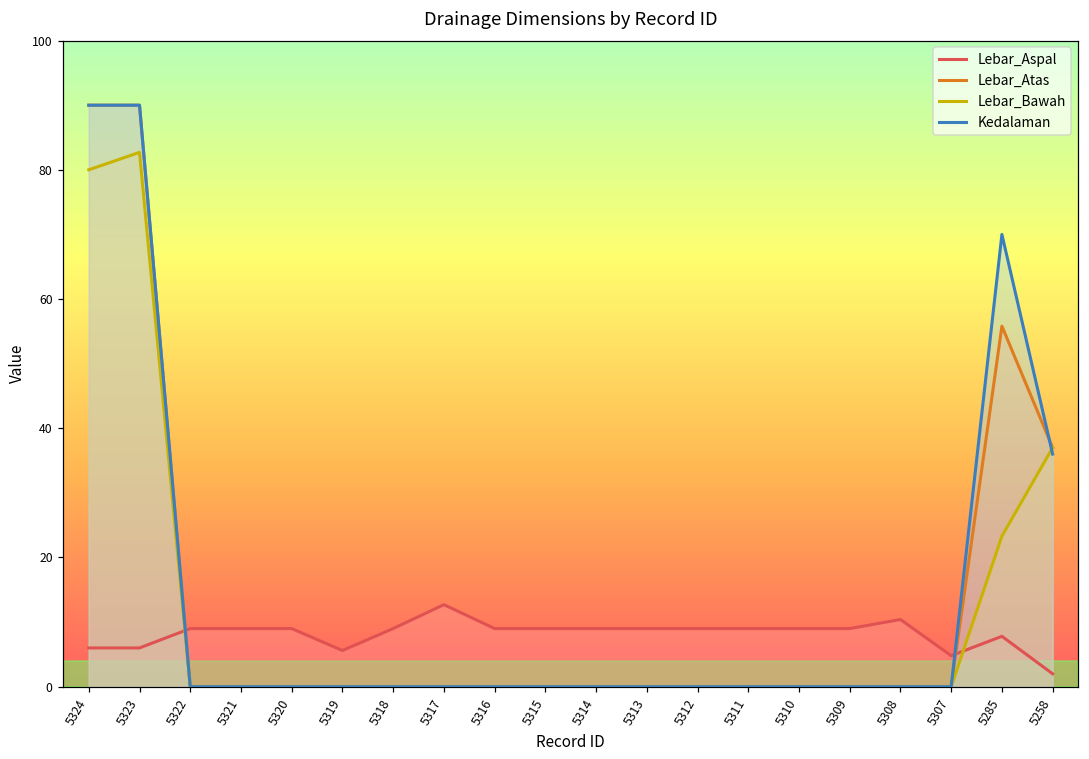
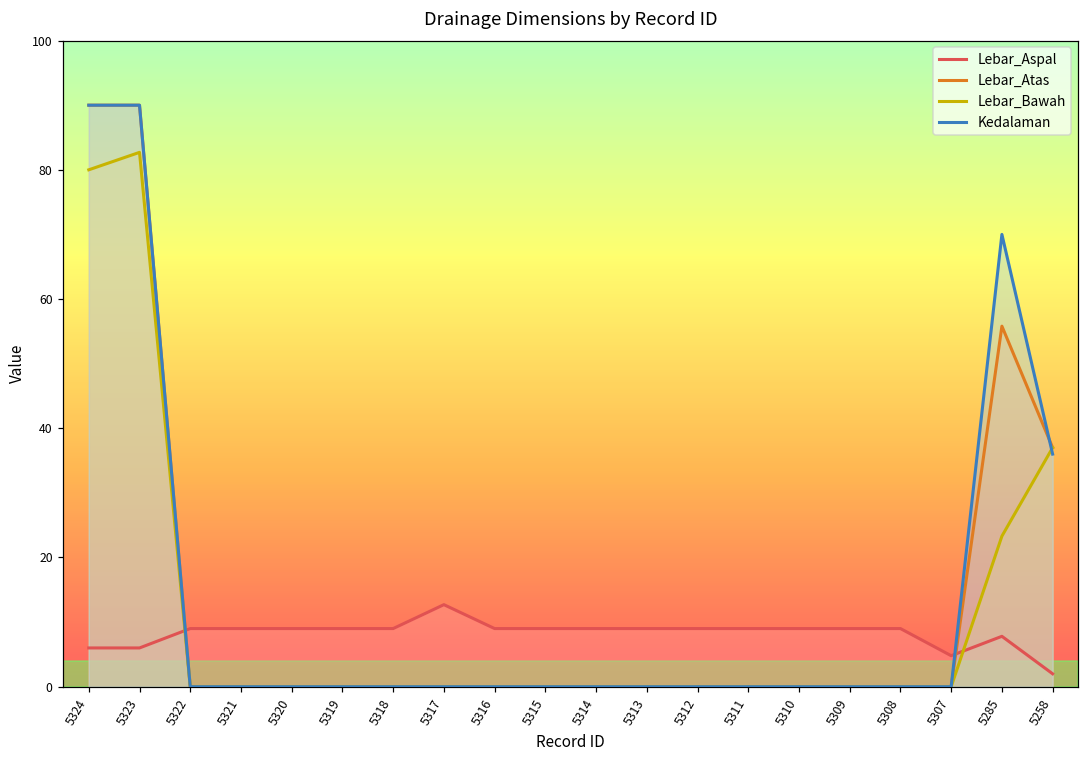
Lebar_Aspal, 5319: 6 -> 9
Lebar_Aspal, 5308: 10 -> 9
